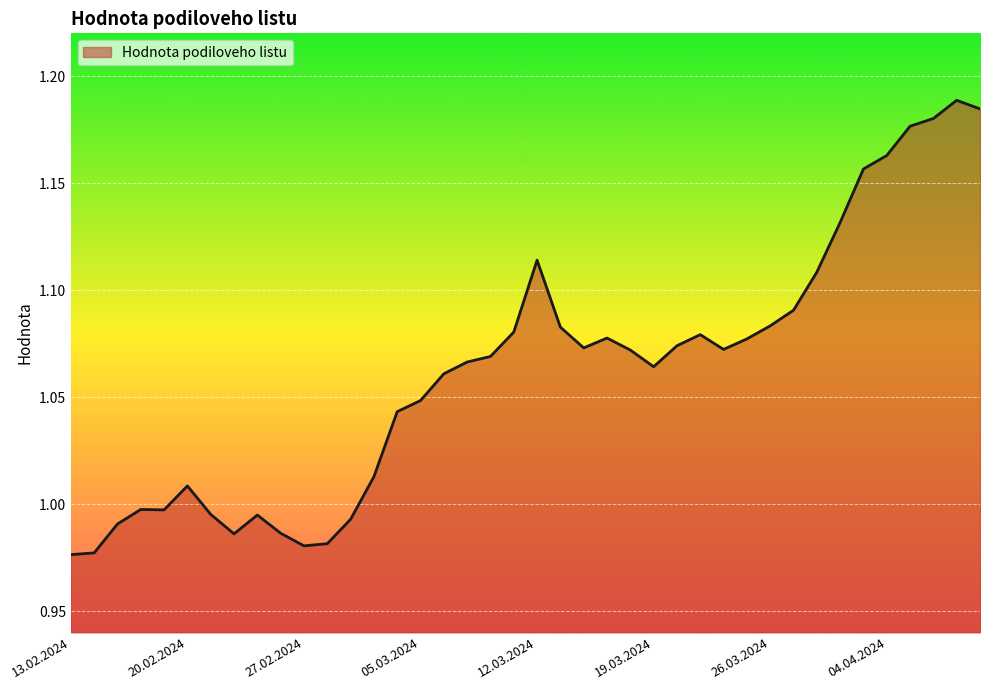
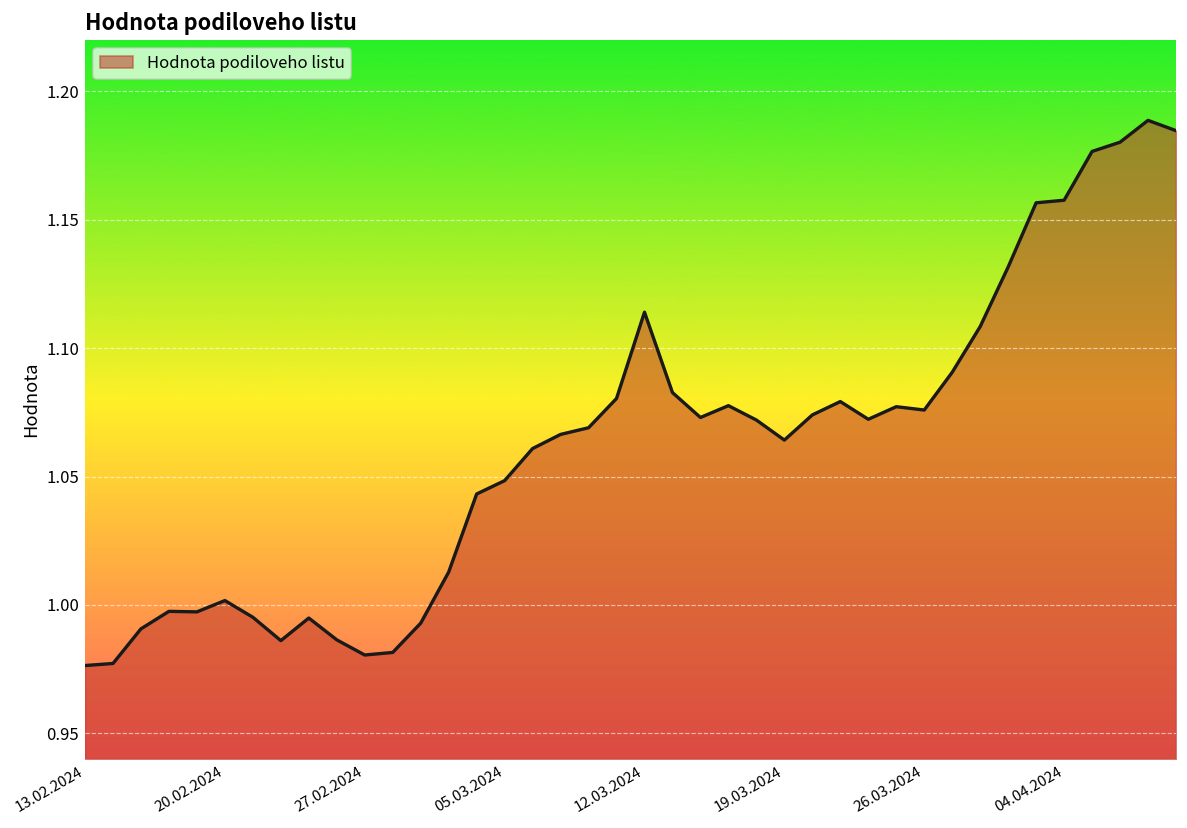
20.02.2024: 1.009 -> 1.002
26.03.2024: 1.083 -> 1.076
04.04.2024: 1.163 -> 1.158
